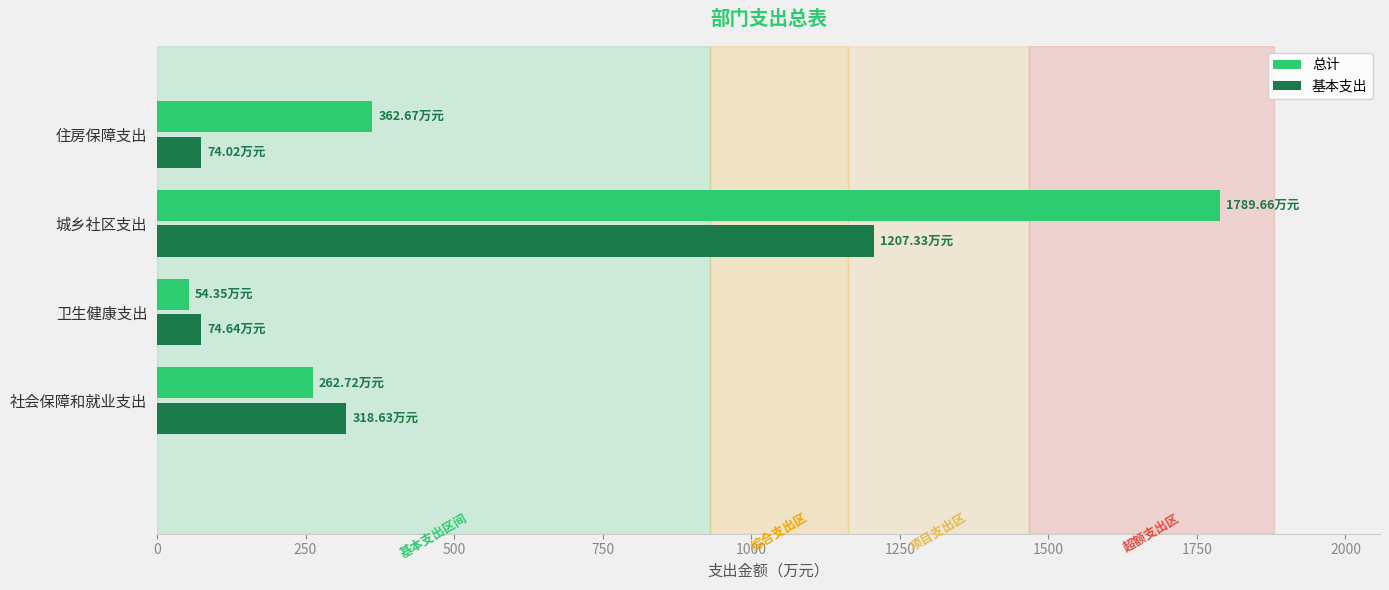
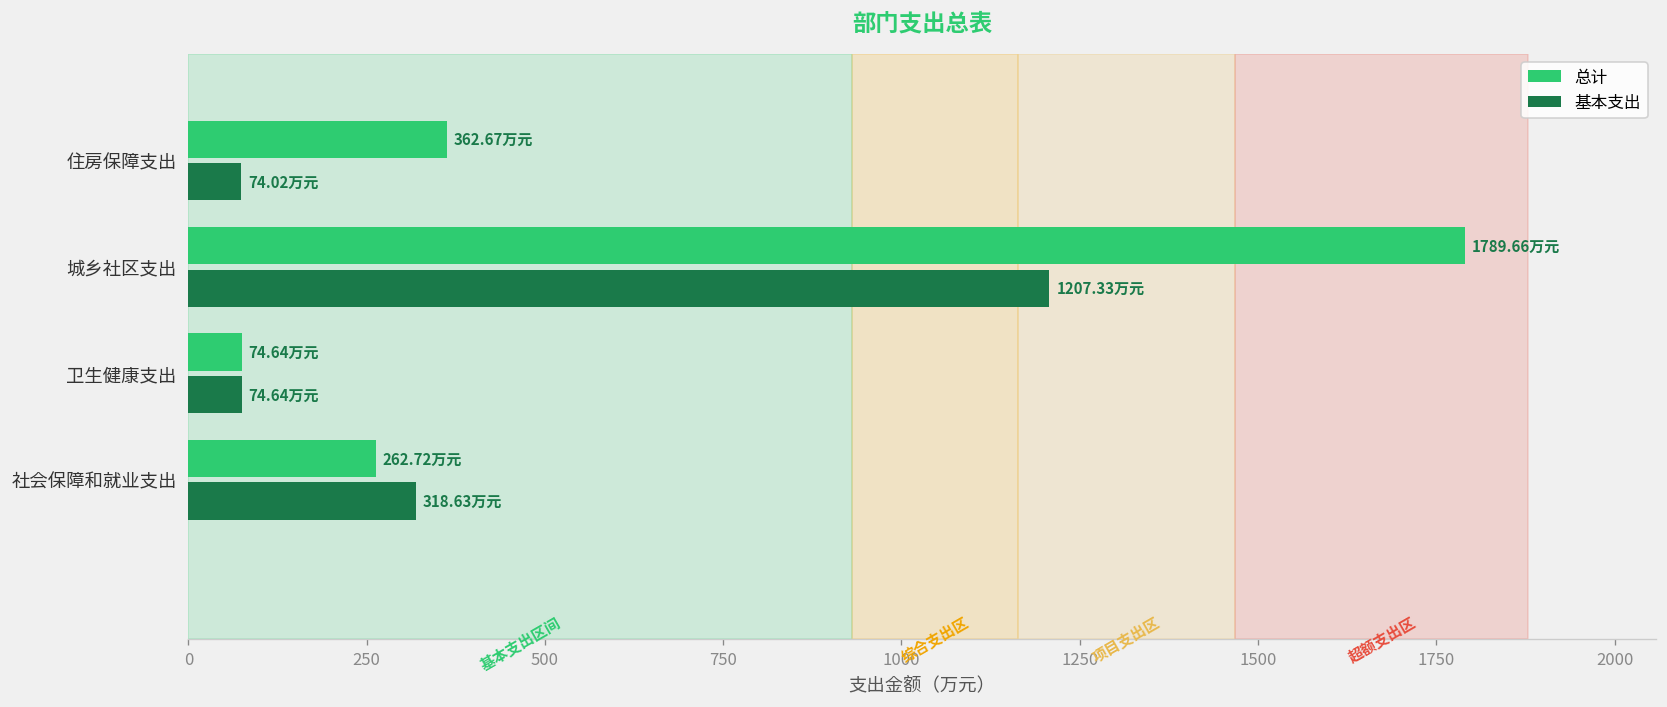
总计, 卫生健康支出: 54.35 -> 74.64
